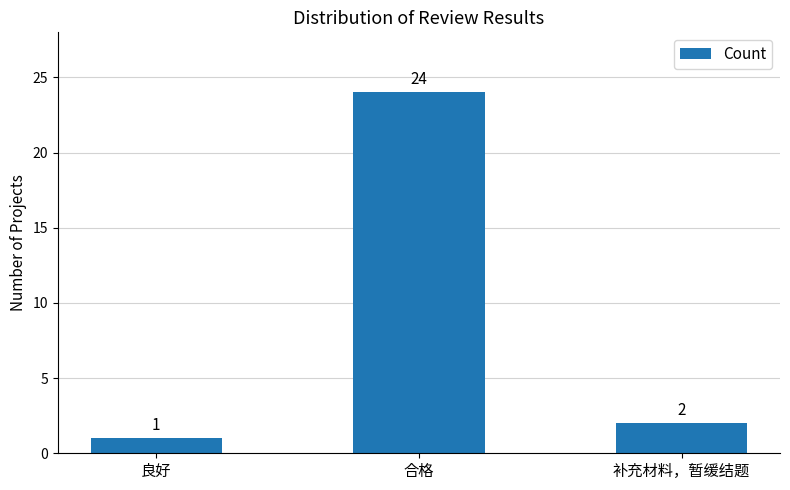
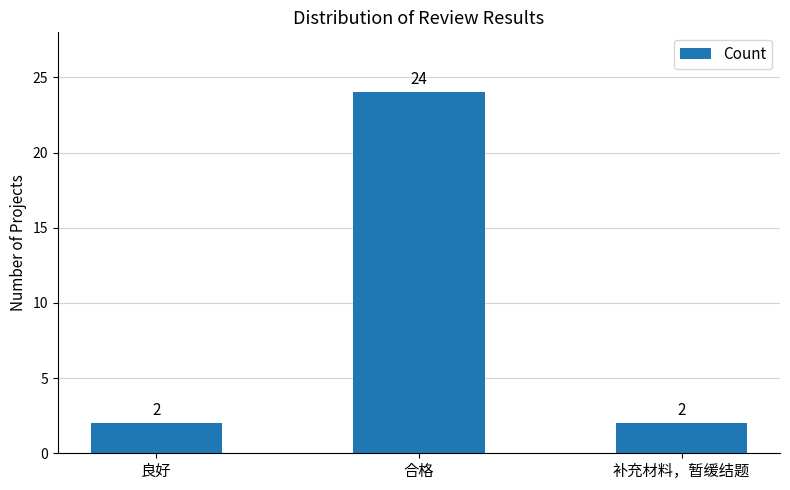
良好: 1 -> 2
